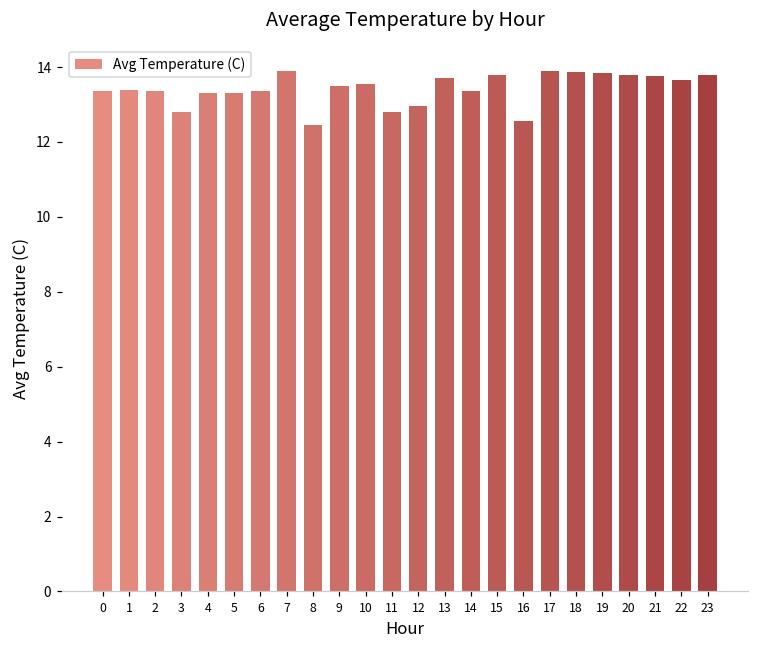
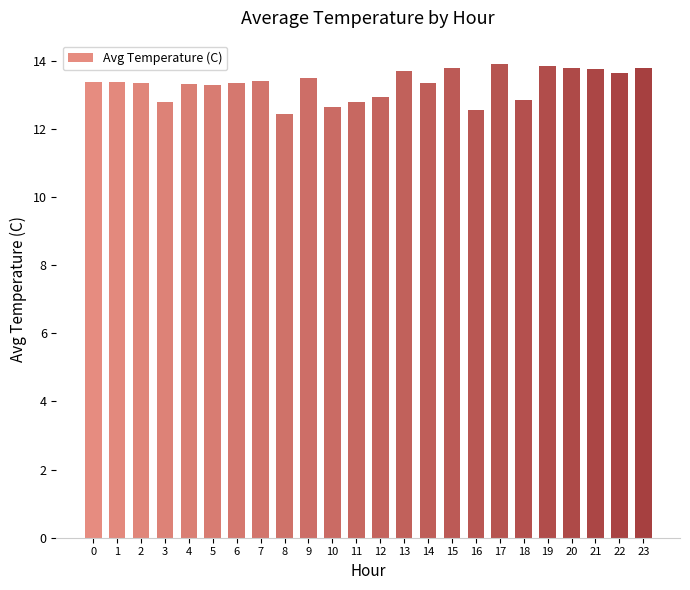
7: 13.9 -> 13.4
10: 13.6 -> 12.7
18: 13.9 -> 12.8
